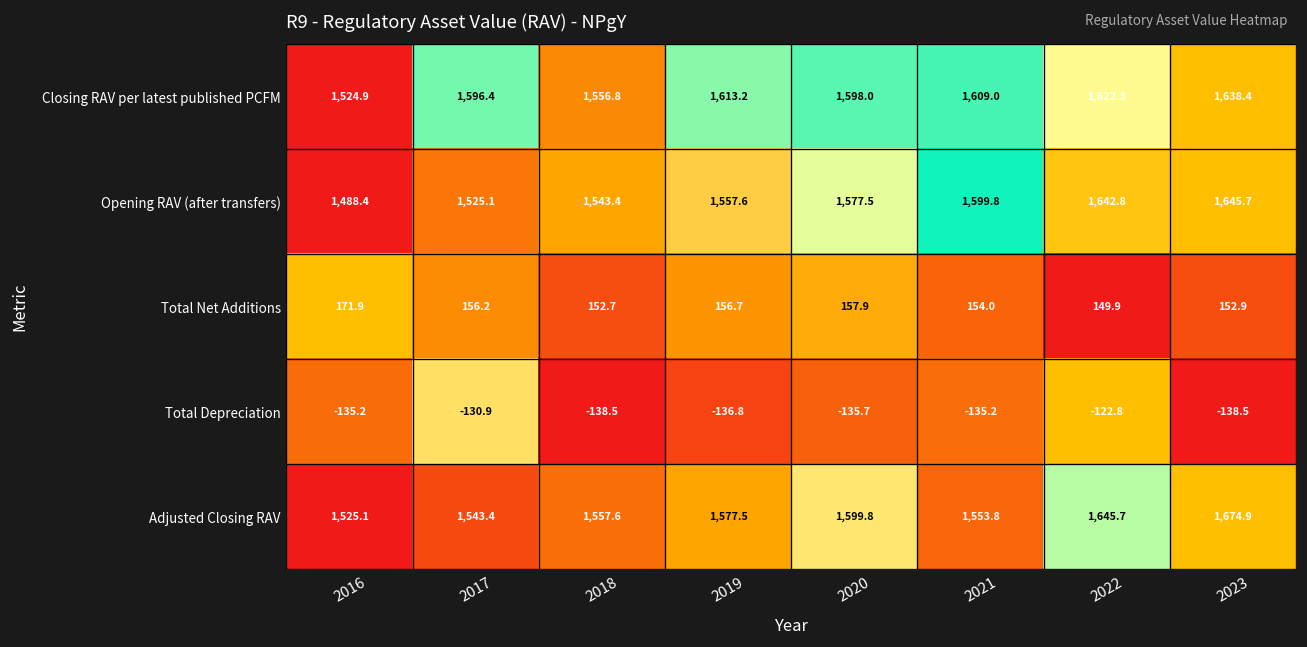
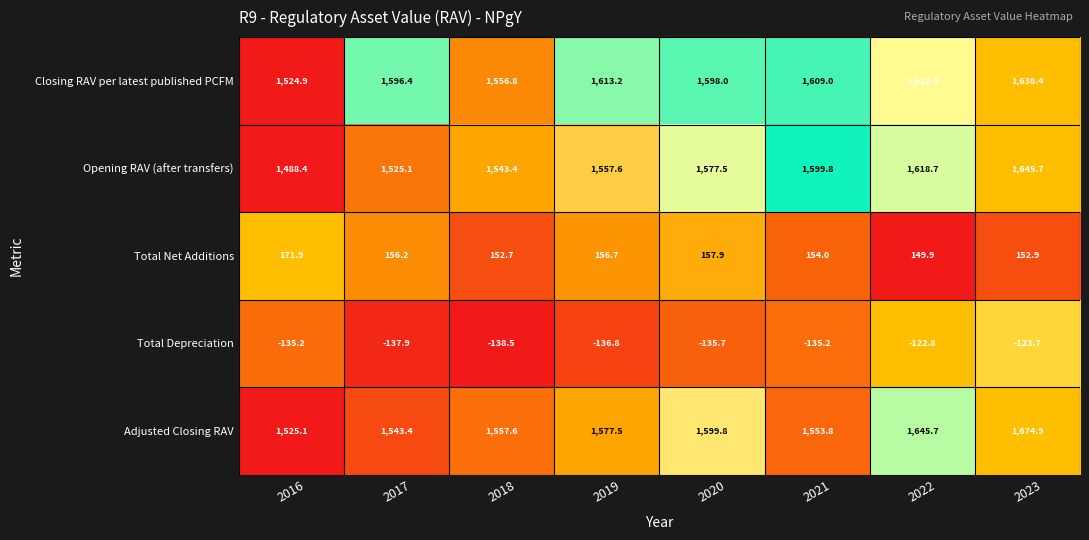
Opening RAV (after transfers), 2022: 1,642.8 -> 1,618.7
Total Depreciation, 2017: -130.9 -> -137.9
Total Depreciation, 2023: -138.5 -> -123.7
